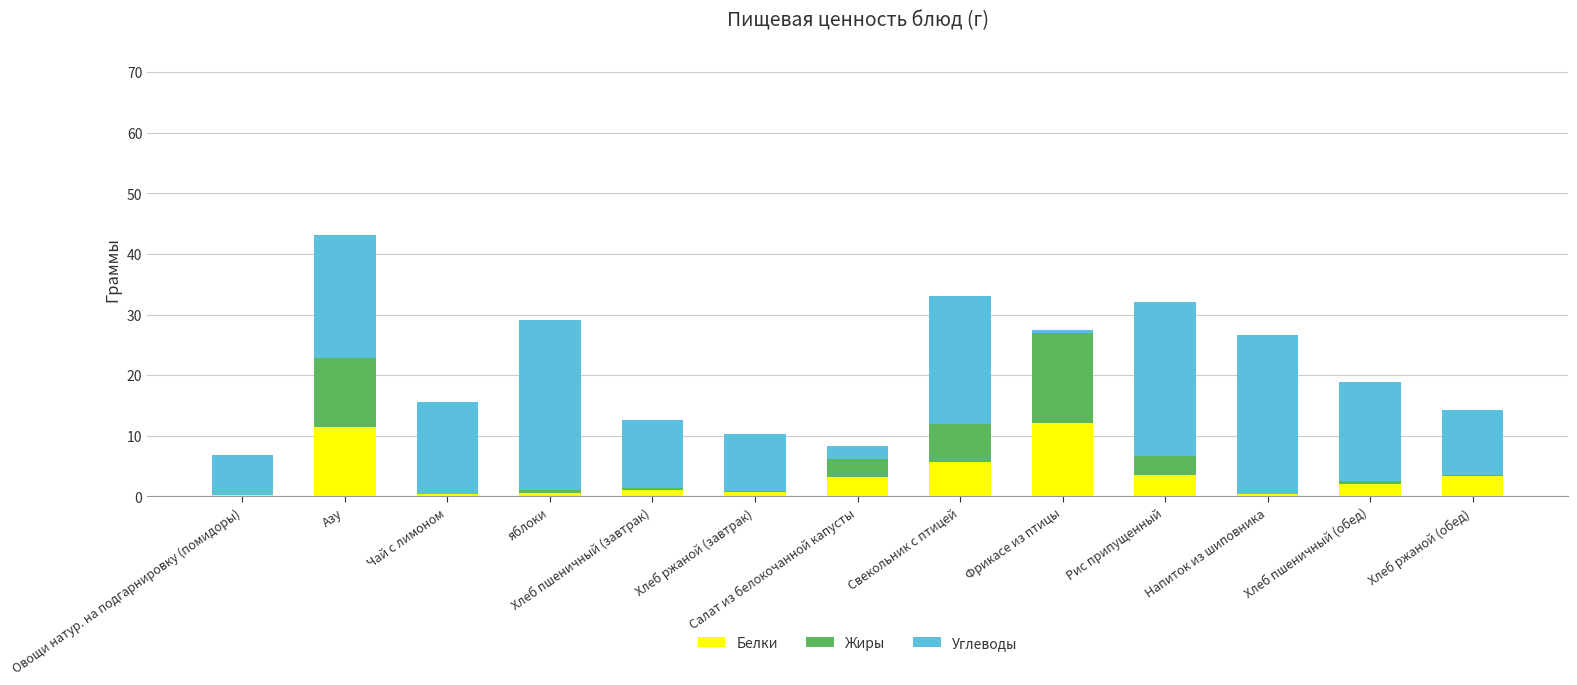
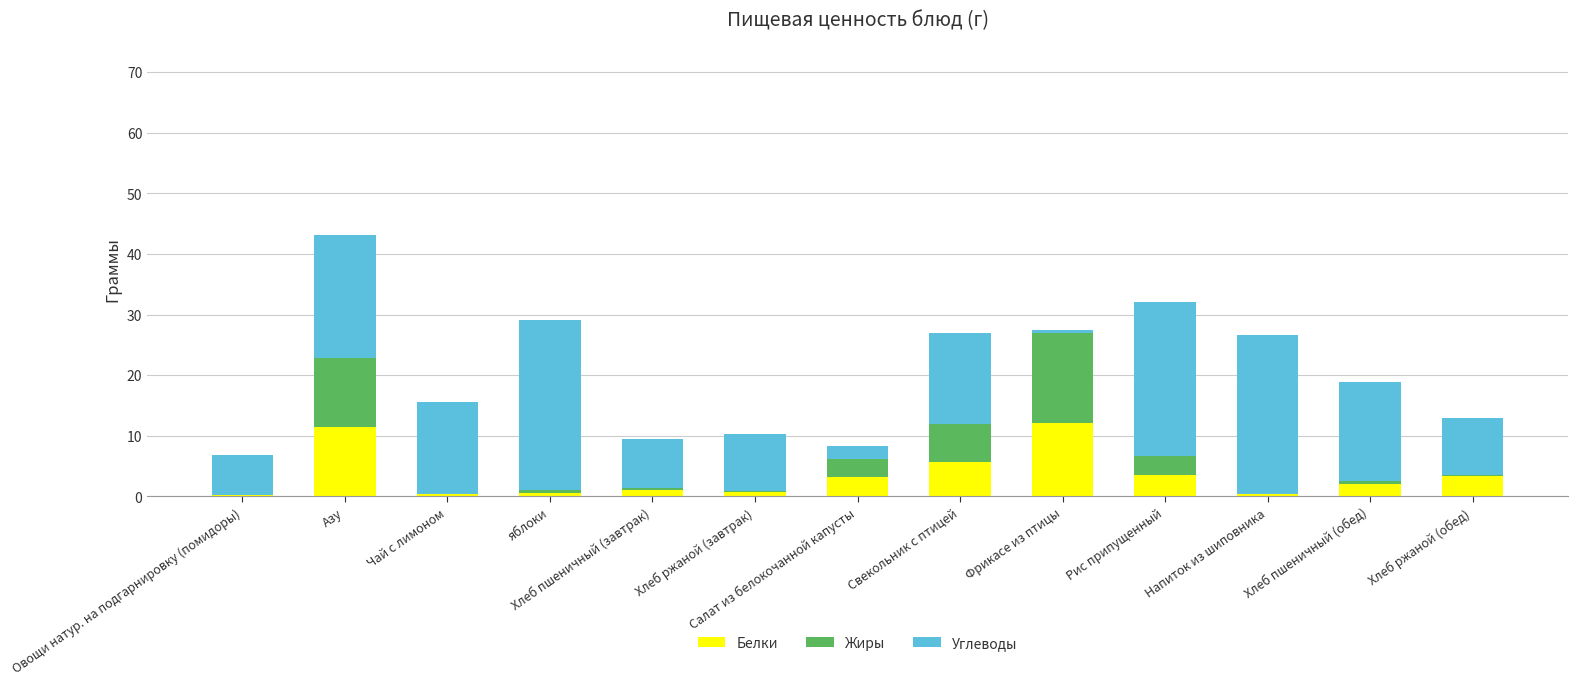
Углеводы, Хлеб пшеничный (завтрак): 11 -> 8
Углеводы, Свекольник с птицей: 21 -> 15
Углеводы, Хлеб ржаной (обед): 11 -> 9
